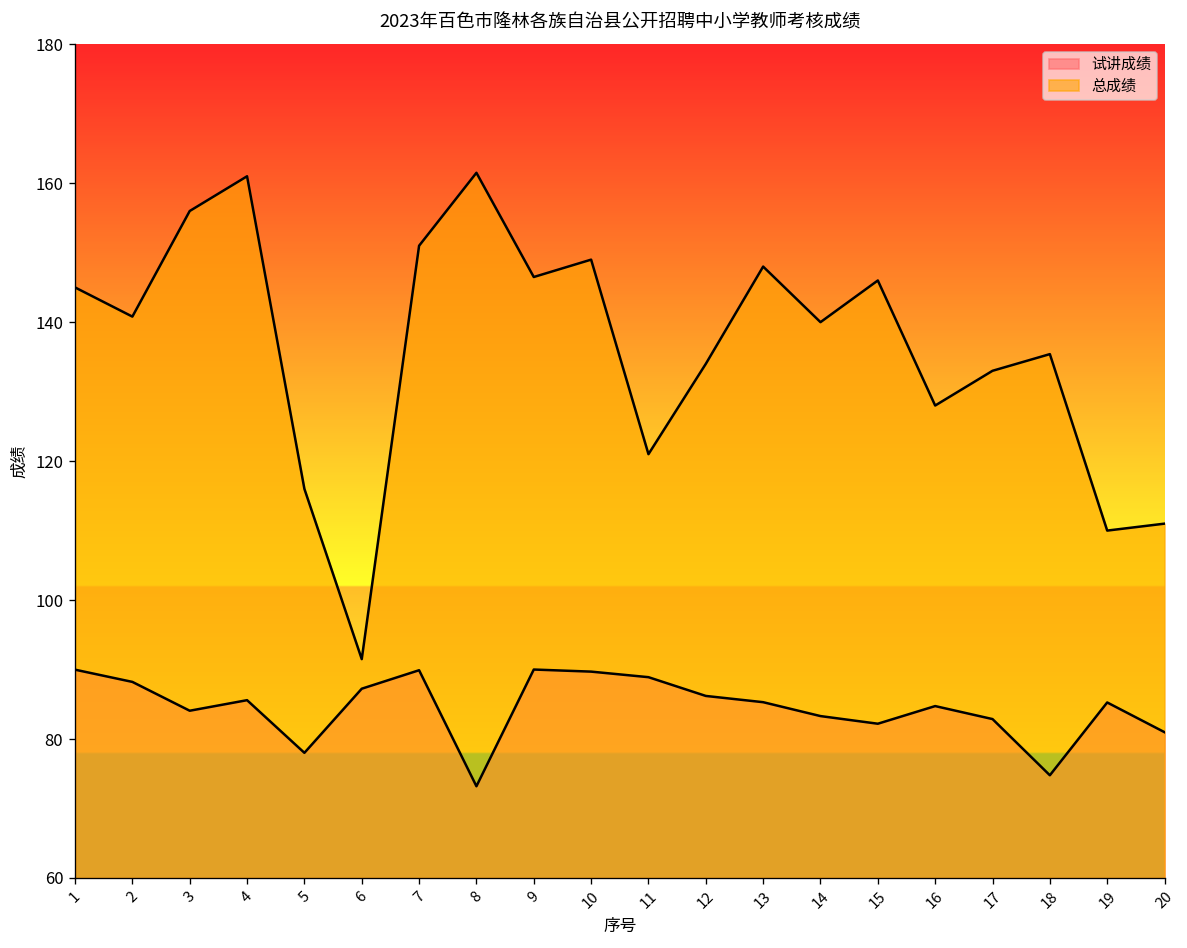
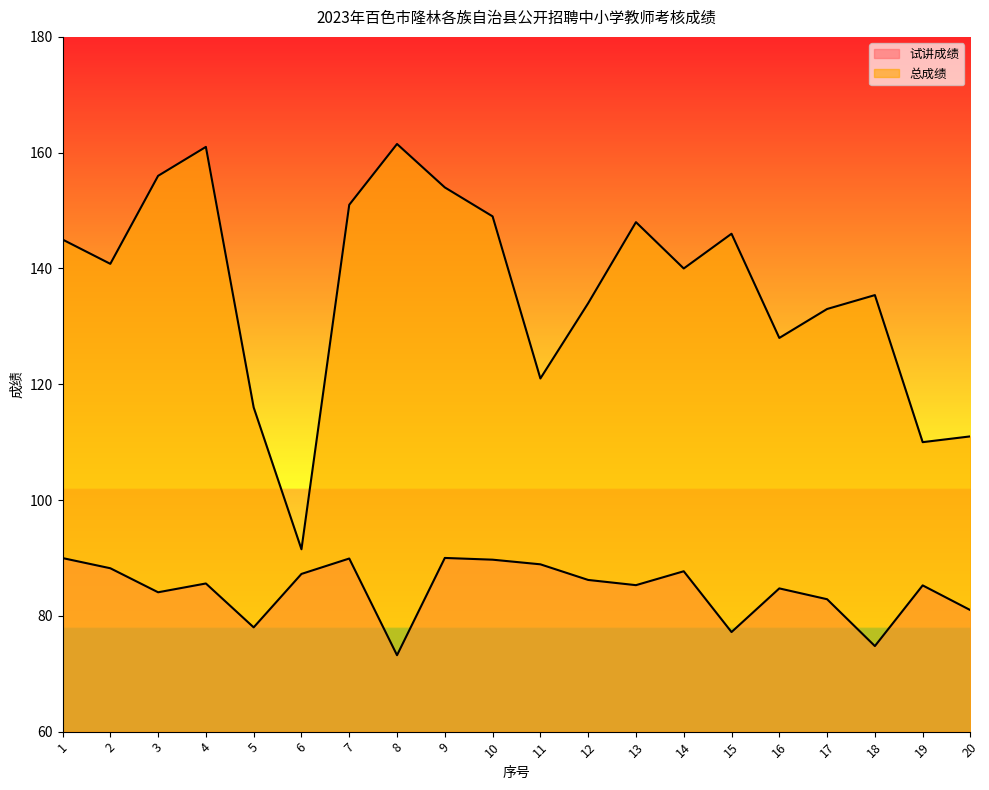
总成绩, 9: 147 -> 154
试讲成绩, 14: 83 -> 88
试讲成绩, 15: 82 -> 77
